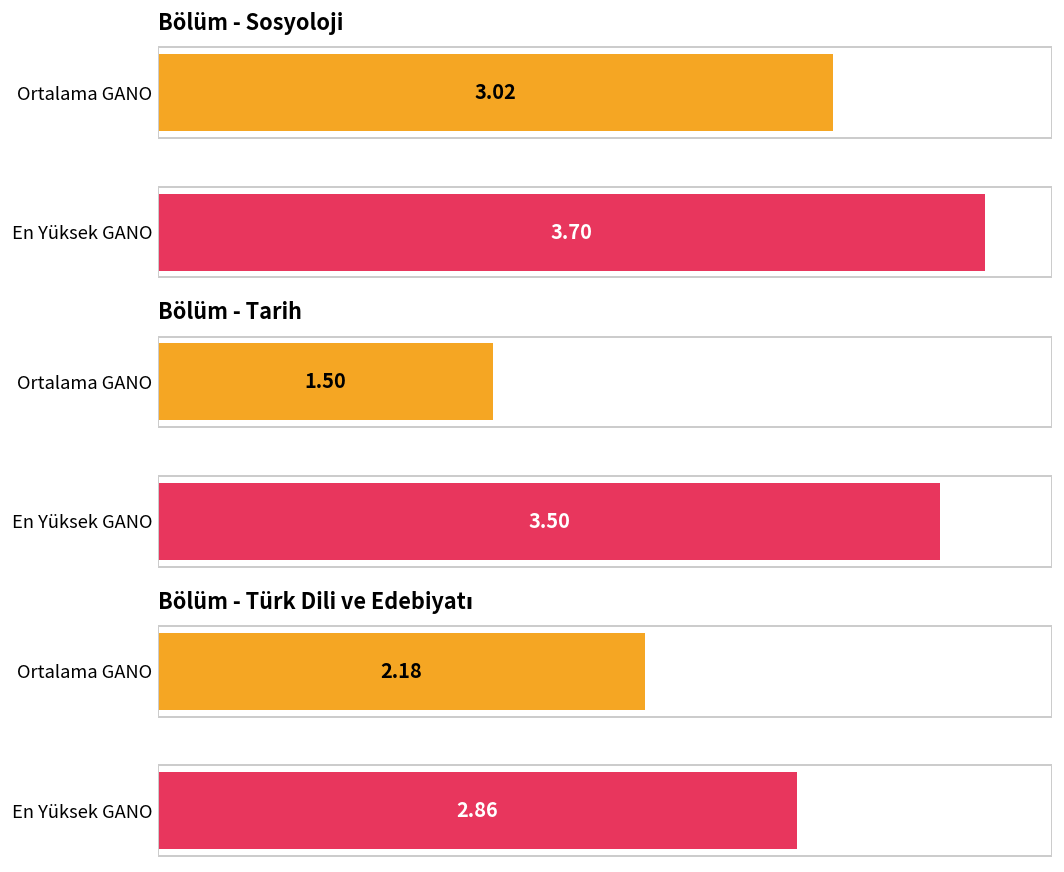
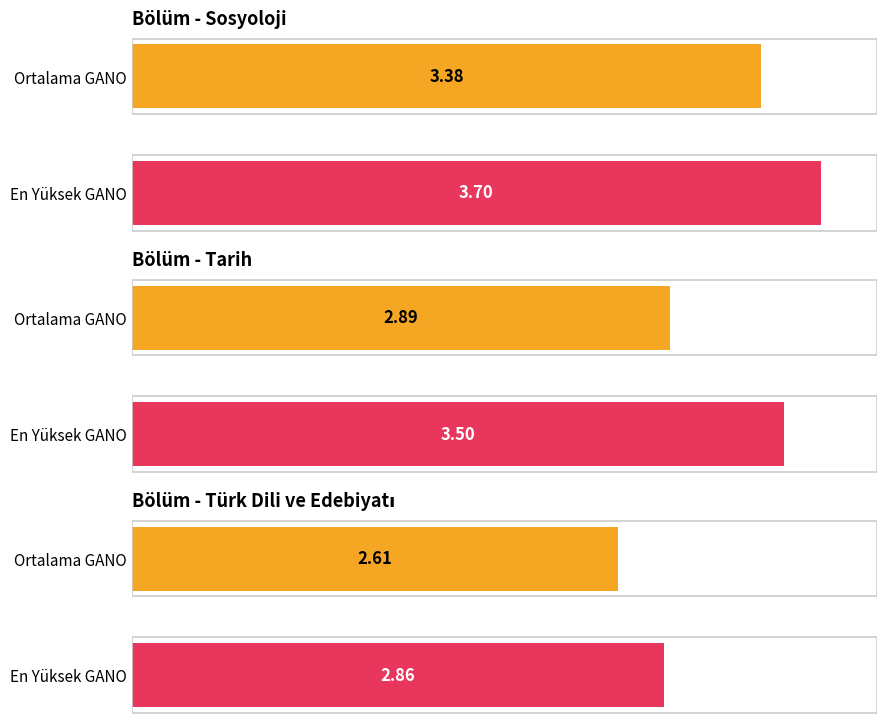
Bölüm - Sosyoloji, Ortalama GANO: 3.02 -> 3.38
Bölüm - Tarih, Ortalama GANO: 1.50 -> 2.89
Bölüm - Türk Dili ve Edebiyatı, Ortalama GANO: 2.18 -> 2.61
